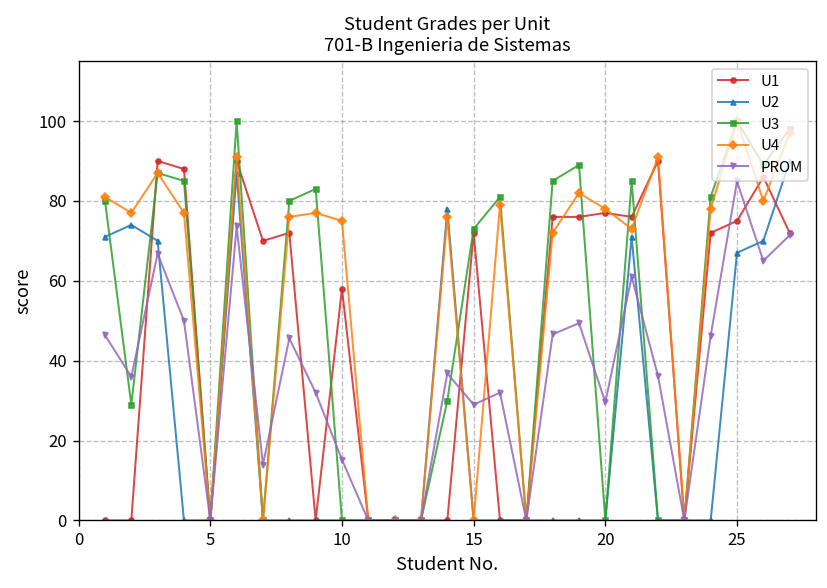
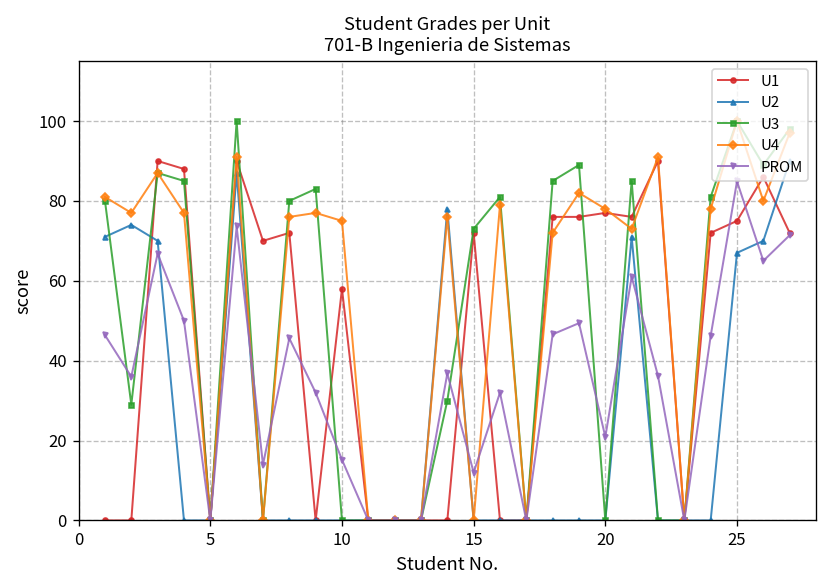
PROM, 15: 29 -> 12
PROM, 20: 30 -> 21
